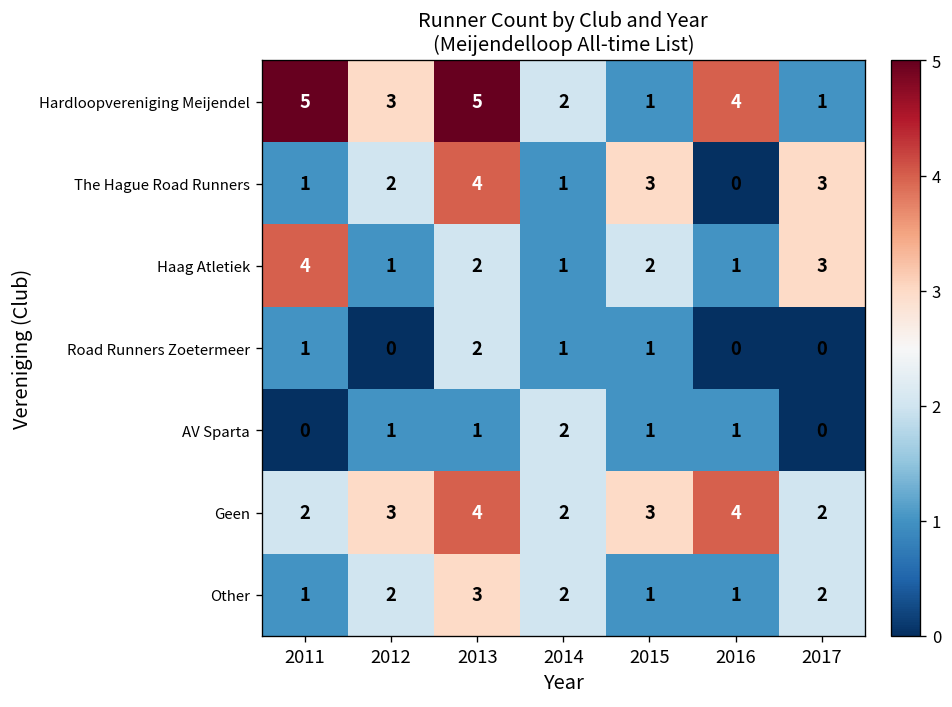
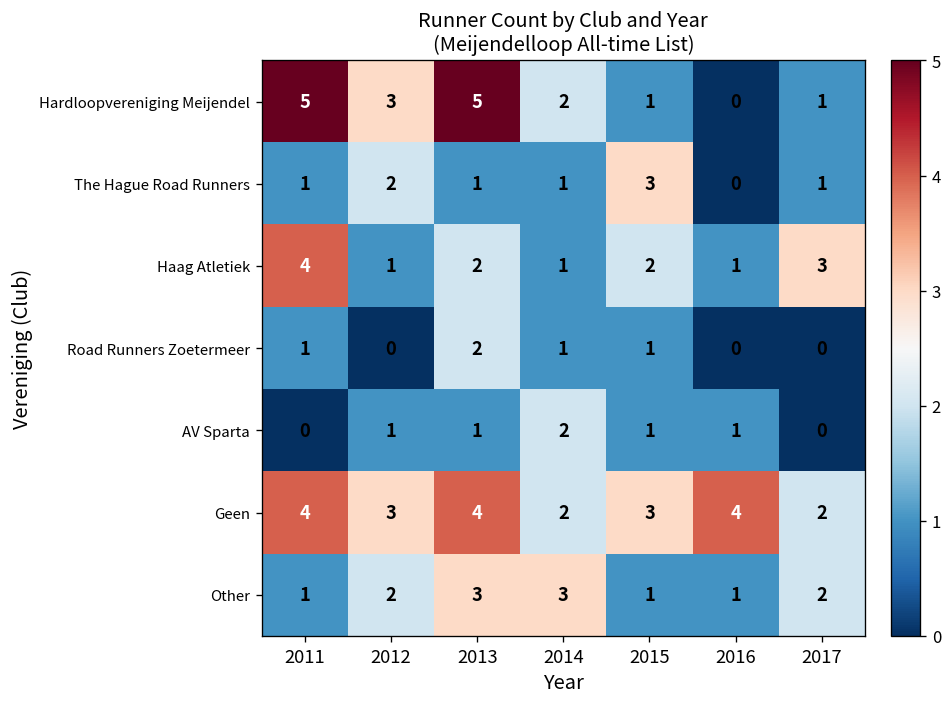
Hardloopvereniging Meijendel, 2016: 4 -> 0
The Hague Road Runners, 2013: 4 -> 1
The Hague Road Runners, 2017: 3 -> 1
Geen, 2011: 2 -> 4
Other, 2014: 2 -> 3
